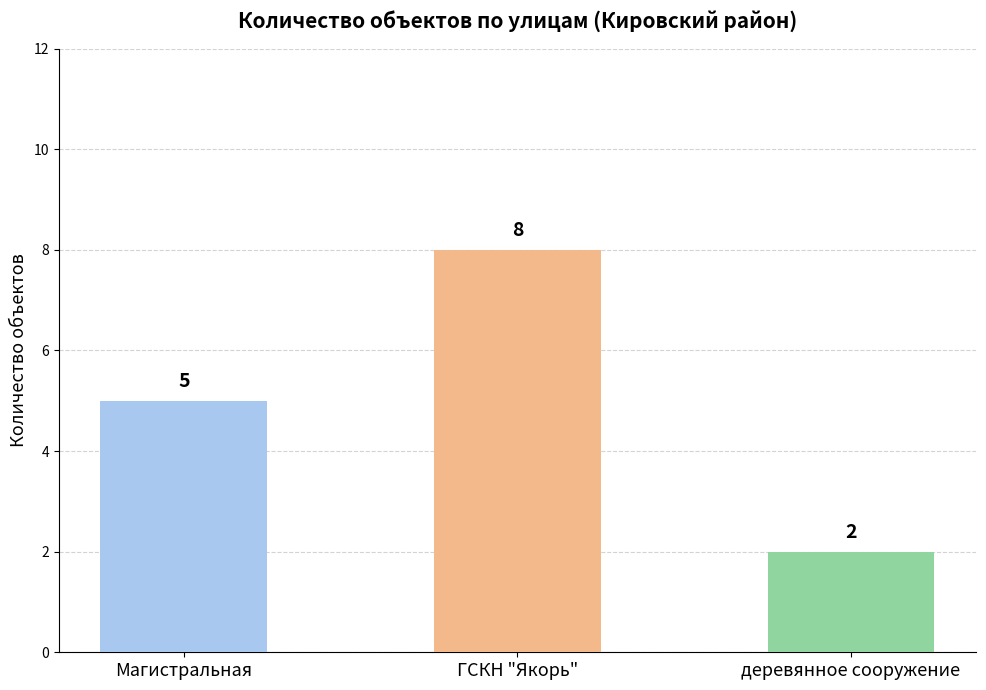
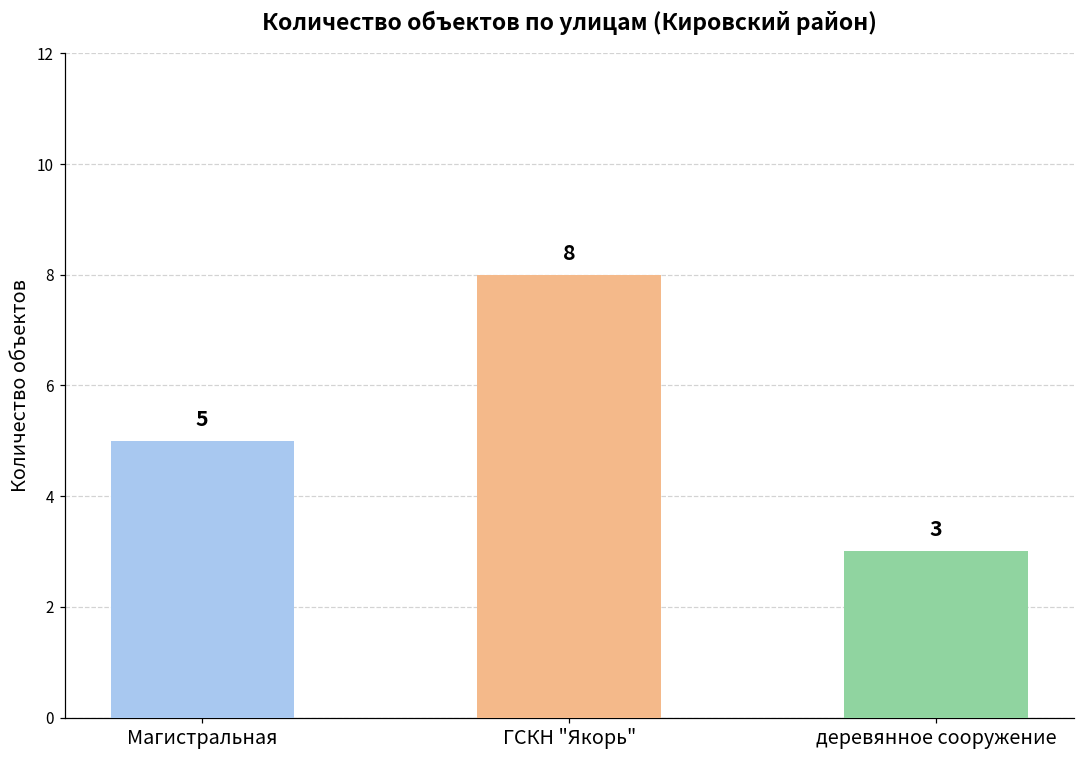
деревянное сооружение: 2 -> 3
